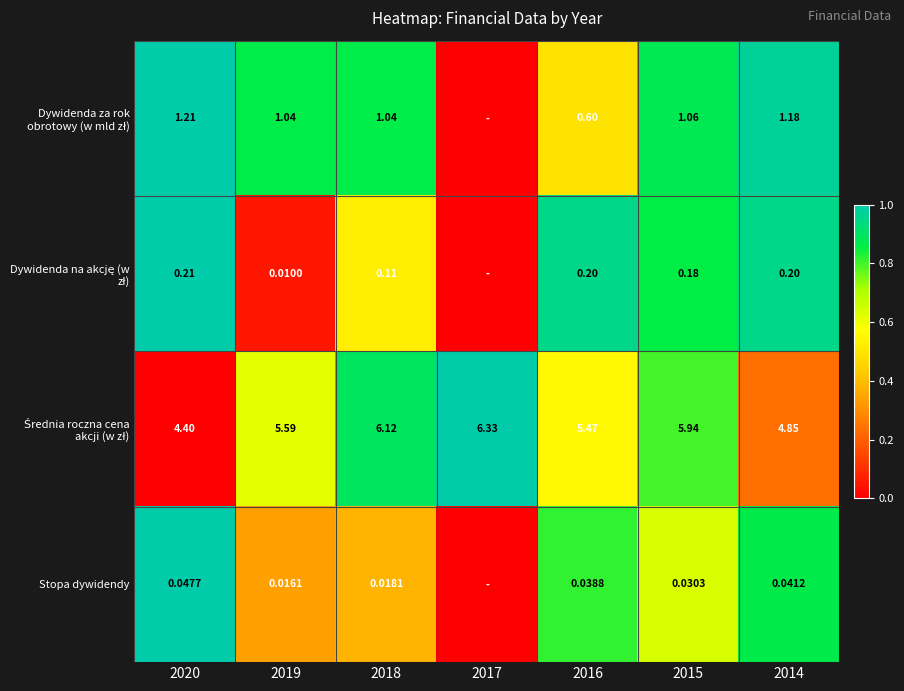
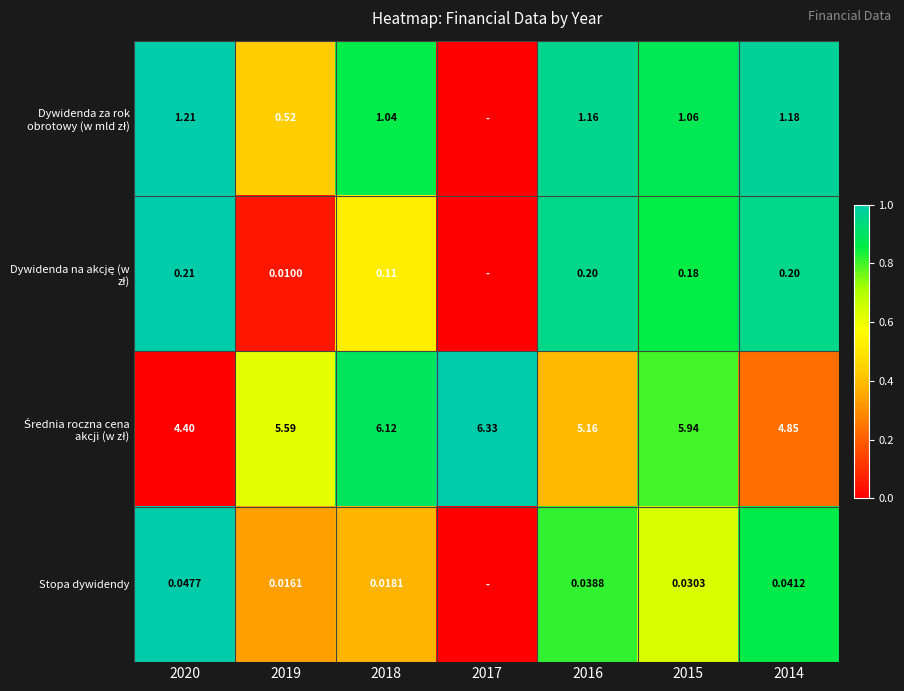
Dywidenda za rok obrotowy (w mld zł), 2019: 1.04 -> 0.52
Dywidenda za rok obrotowy (w mld zł), 2016: 0.60 -> 1.16
Średnia roczna cena akcji (w zł), 2016: 5.47 -> 5.16
